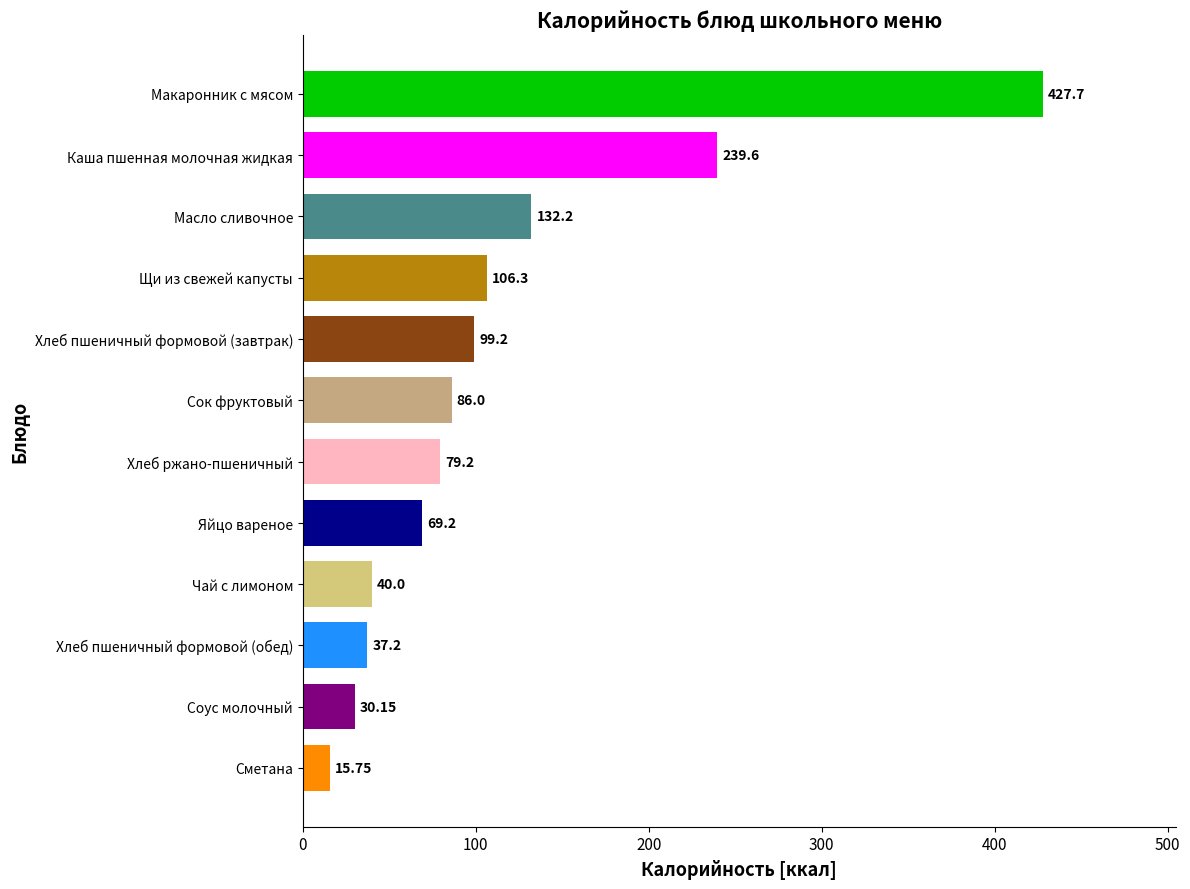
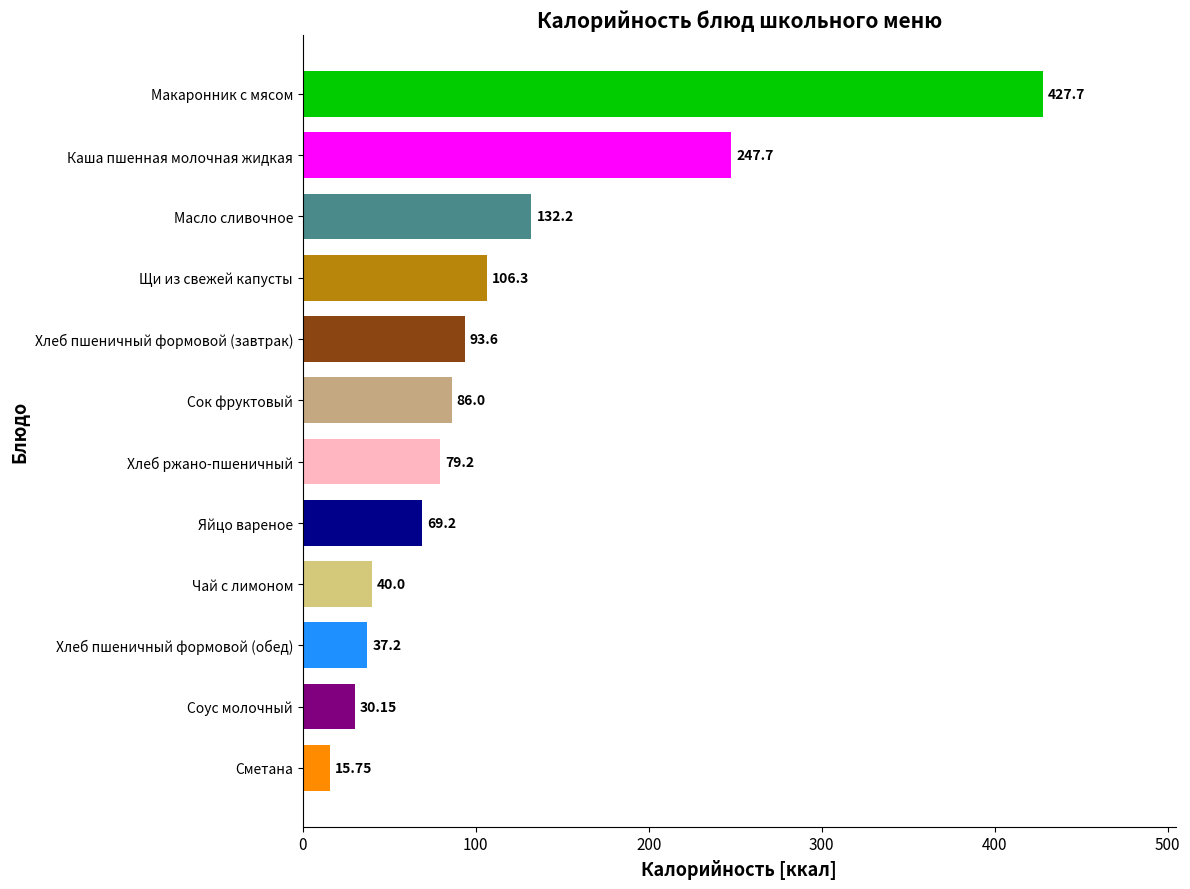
Каша пшенная молочная жидкая: 239.6 -> 247.7
Хлеб пшеничный формовой (завтрак): 99.2 -> 93.6
